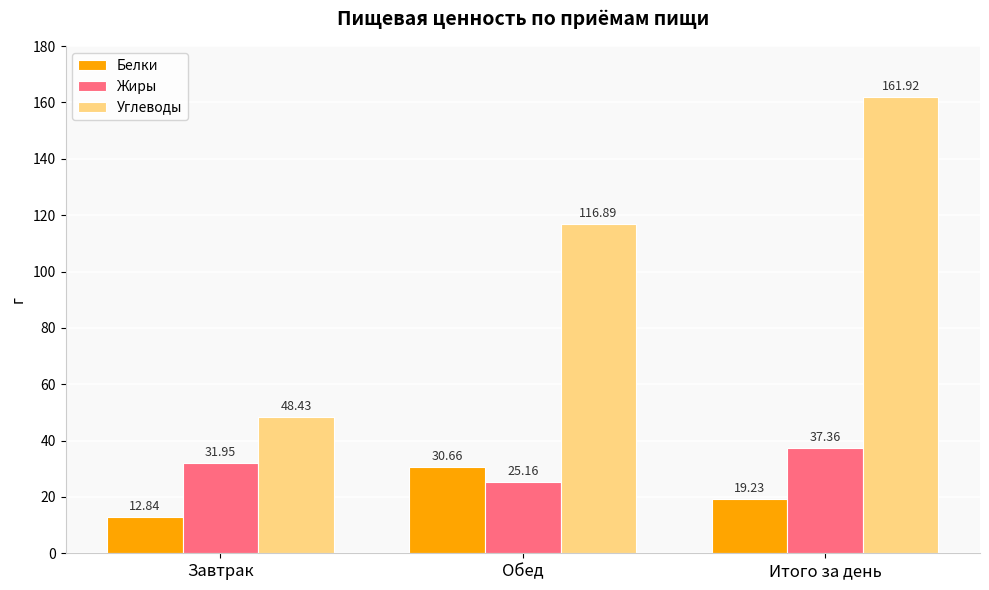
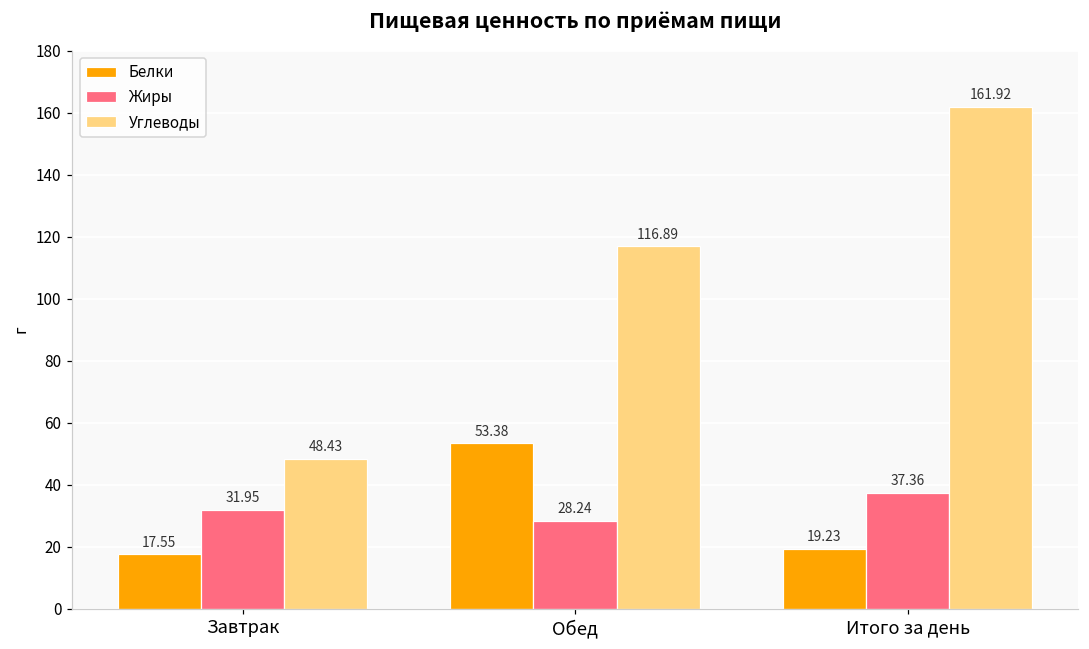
Белки, Завтрак: 12.84 -> 17.55
Белки, Обед: 30.66 -> 53.38
Жиры, Обед: 25.16 -> 28.24
